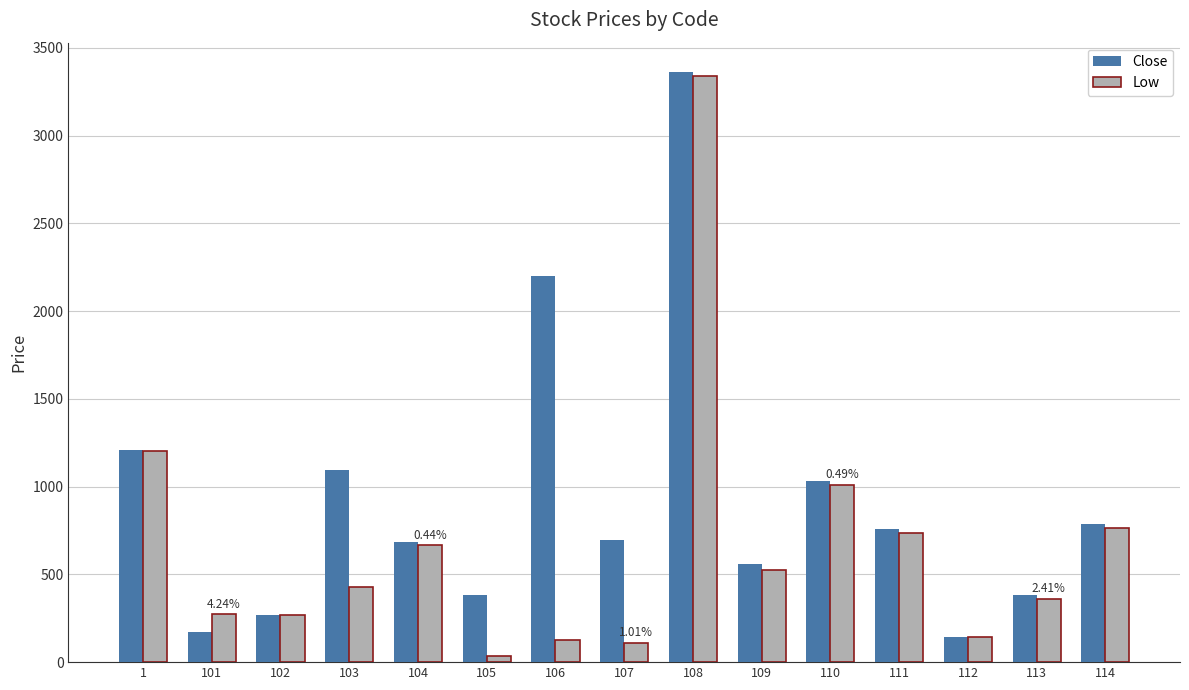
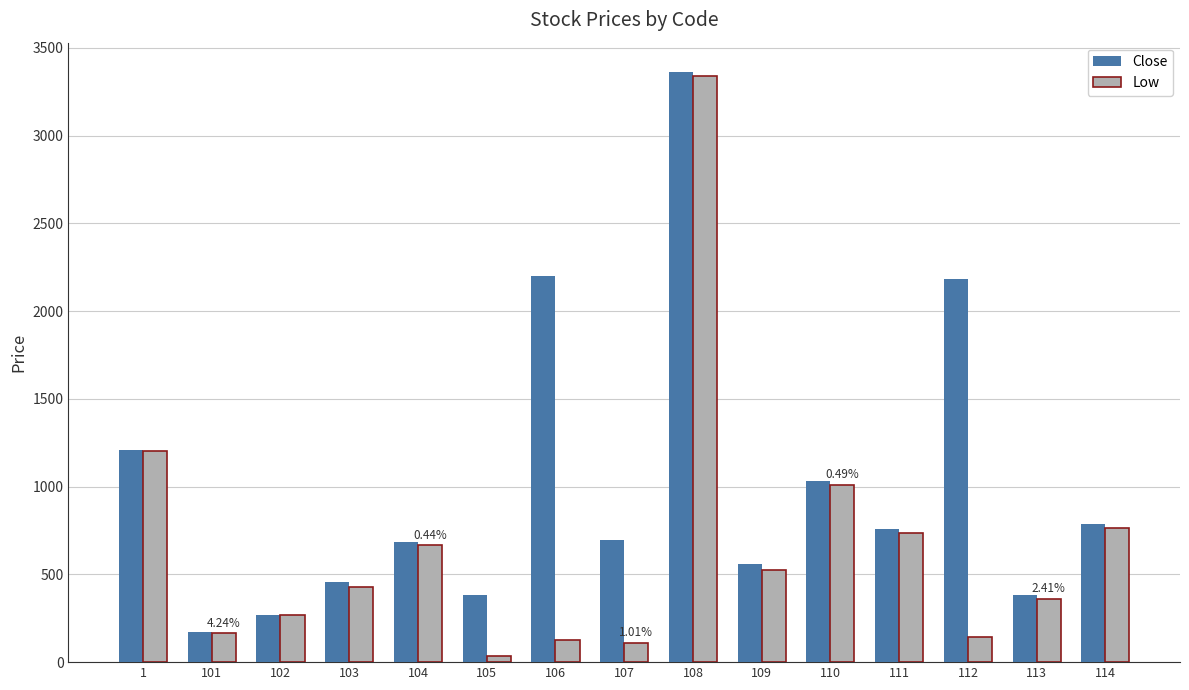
Low, 101: 270 -> 160
Close, 103: 1100 -> 460
Close, 112: 150 -> 2180
